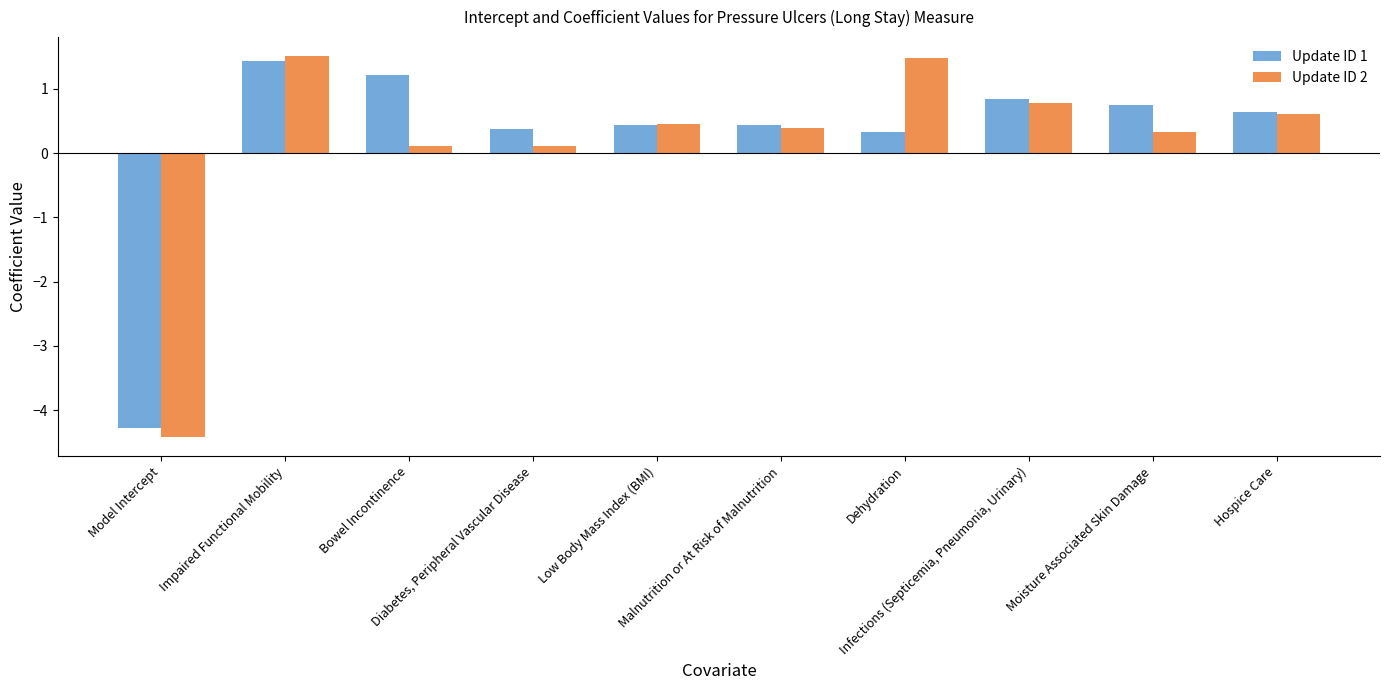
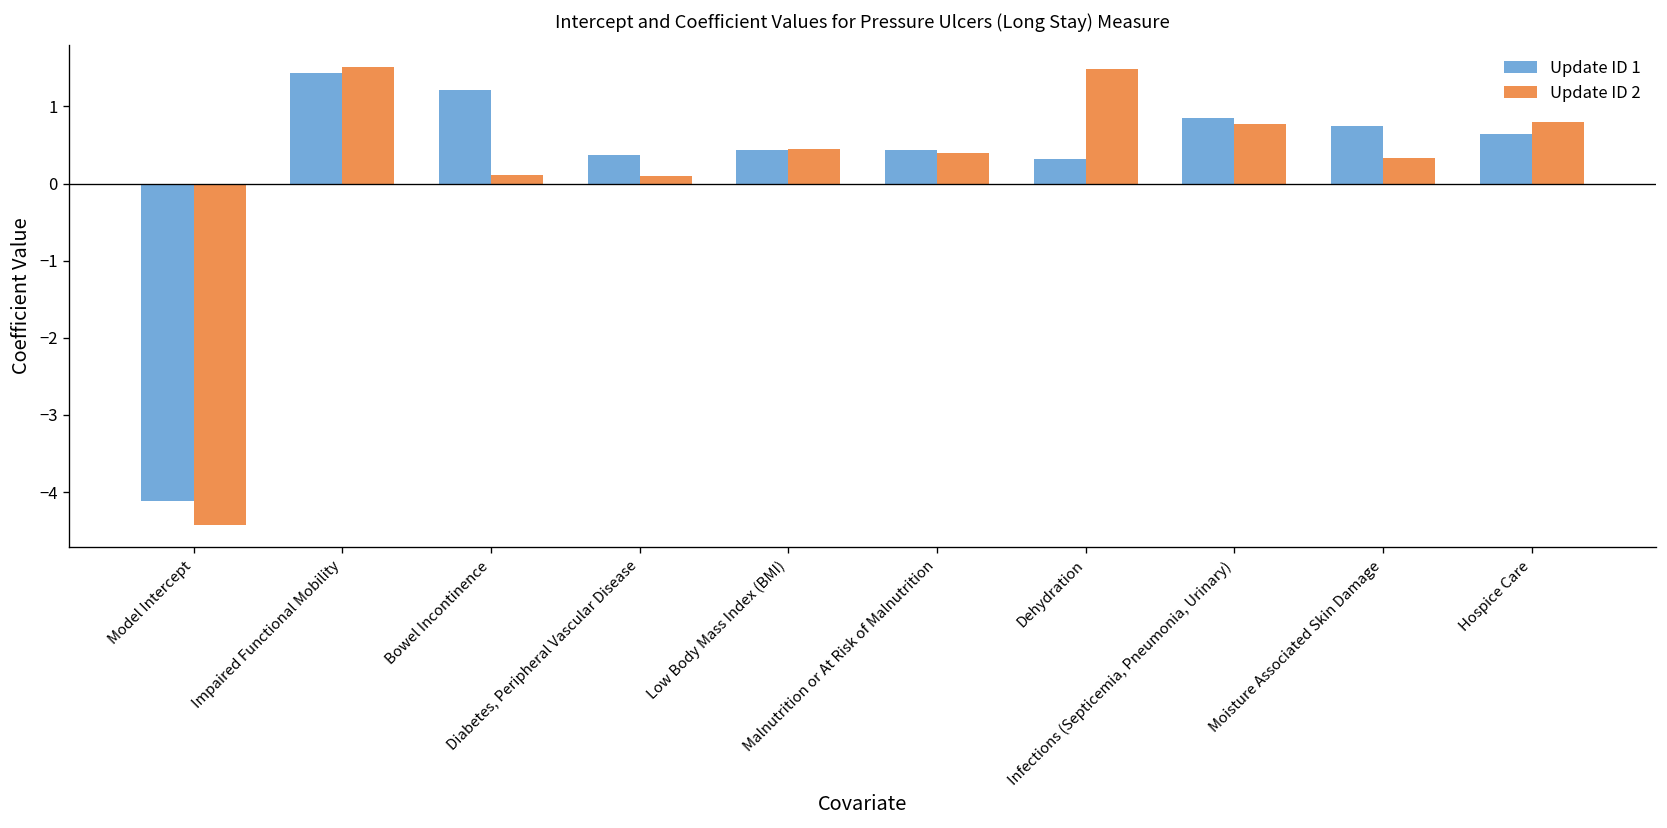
Update ID 1, Model Intercept: -4.3 -> -4.1
Update ID 2, Hospice Care: 0.6 -> 0.8
